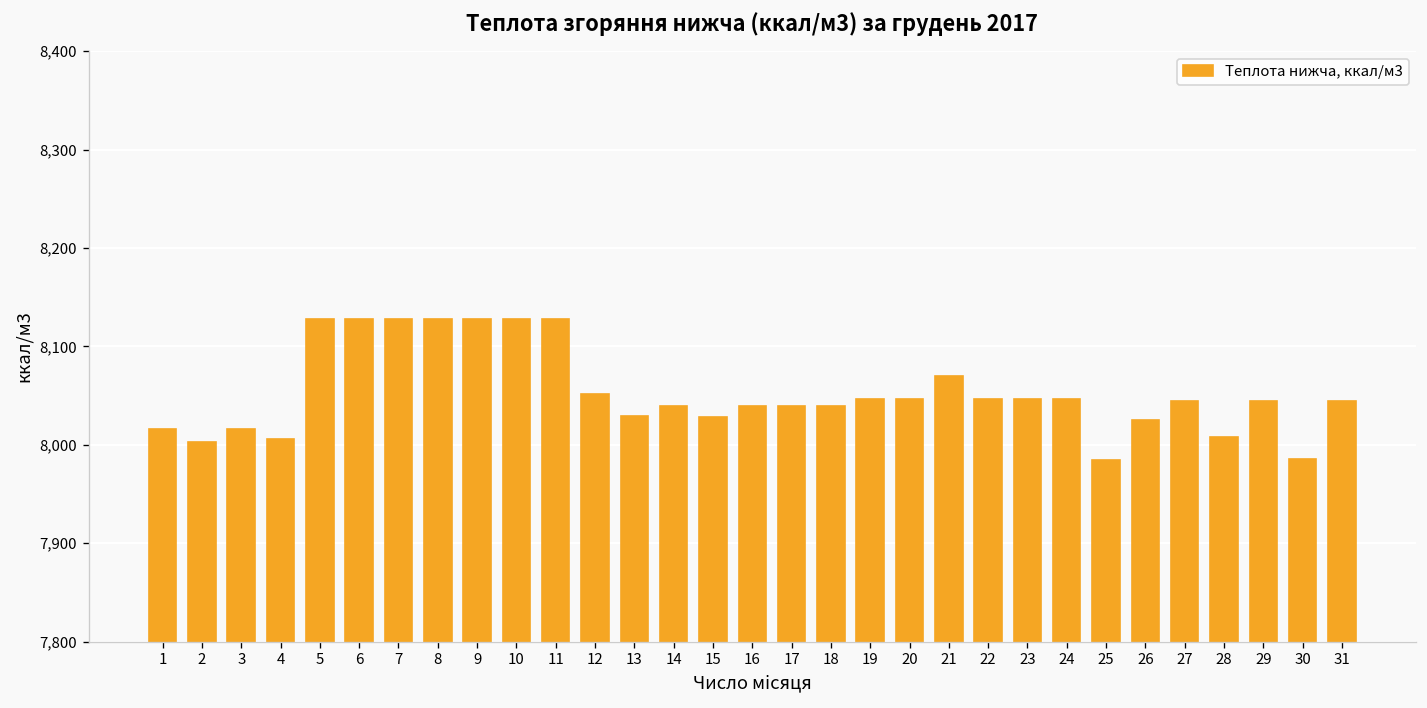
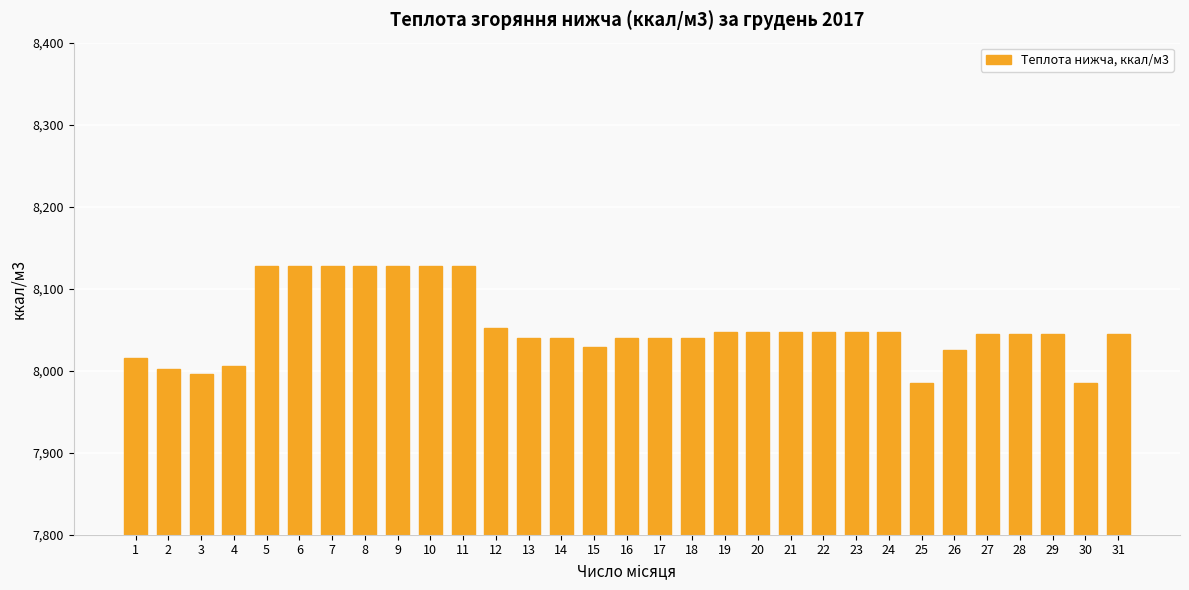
3: 8,020 -> 8,000
13: 8,030 -> 8,040
21: 8,070 -> 8,050
28: 8,010 -> 8,040
